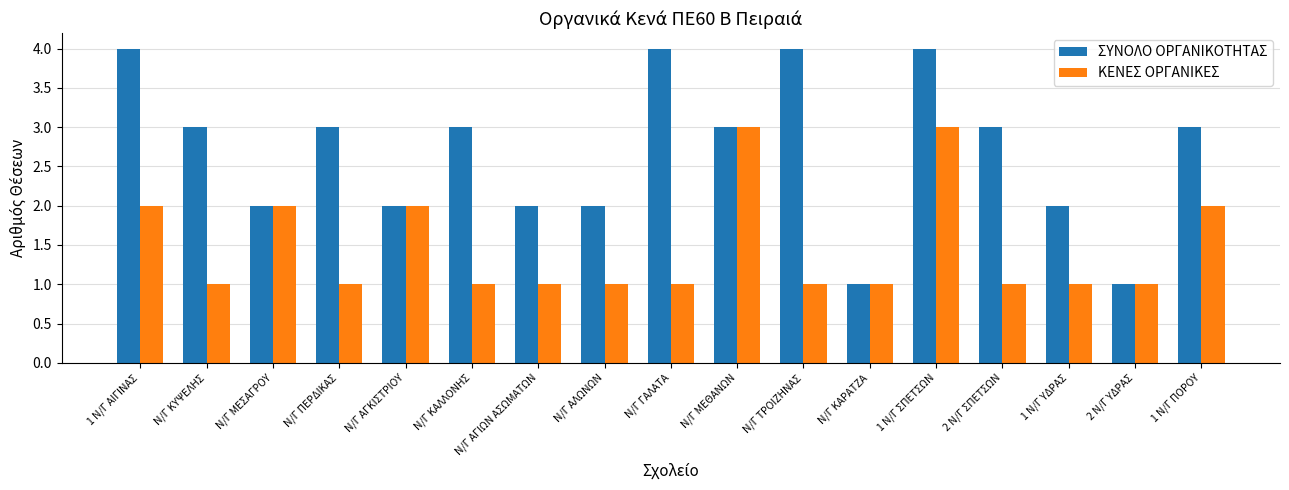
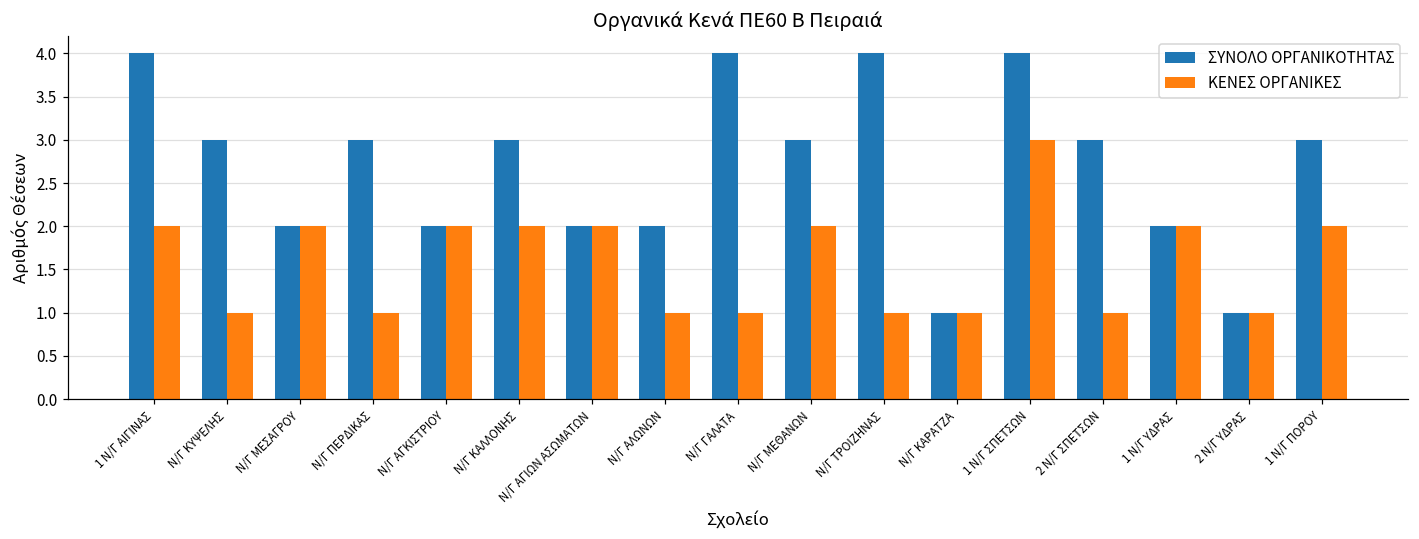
ΚΕΝΕΣ ΟΡΓΑΝΙΚΕΣ, Ν/Γ ΚΑΛΛΟΝΗΣ: 1 -> 2
ΚΕΝΕΣ ΟΡΓΑΝΙΚΕΣ, Ν/Γ ΑΓΙΩΝ ΑΣΩΜΑΤΩΝ: 1 -> 2
ΚΕΝΕΣ ΟΡΓΑΝΙΚΕΣ, Ν/Γ ΜΕΘΑΝΩΝ: 3 -> 2
ΚΕΝΕΣ ΟΡΓΑΝΙΚΕΣ, 1 Ν/Γ ΥΔΡΑΣ: 1 -> 2
